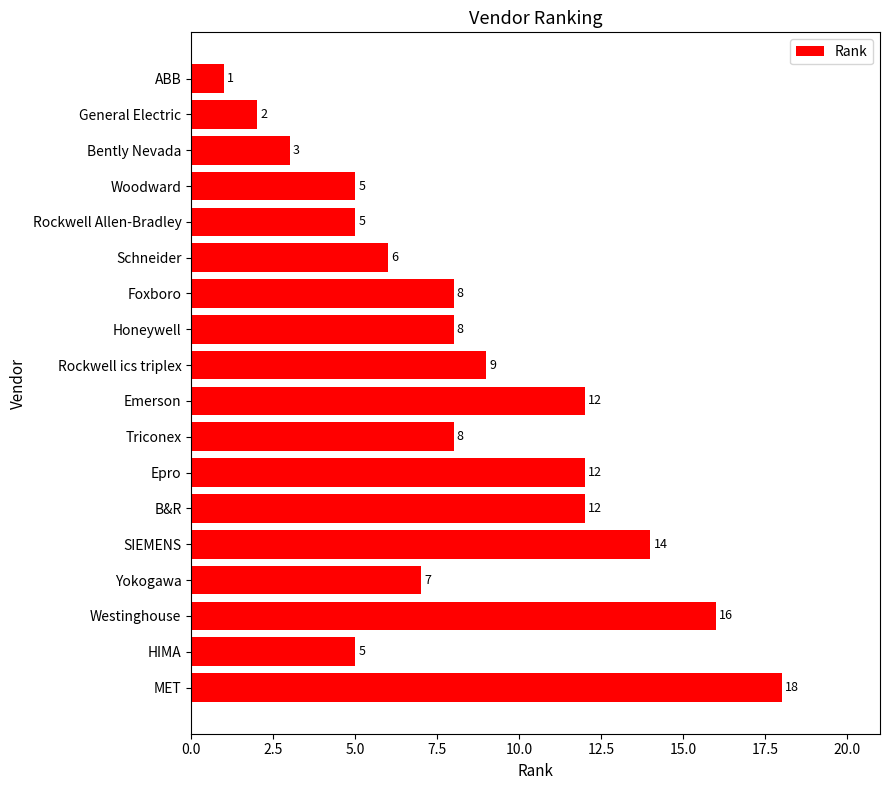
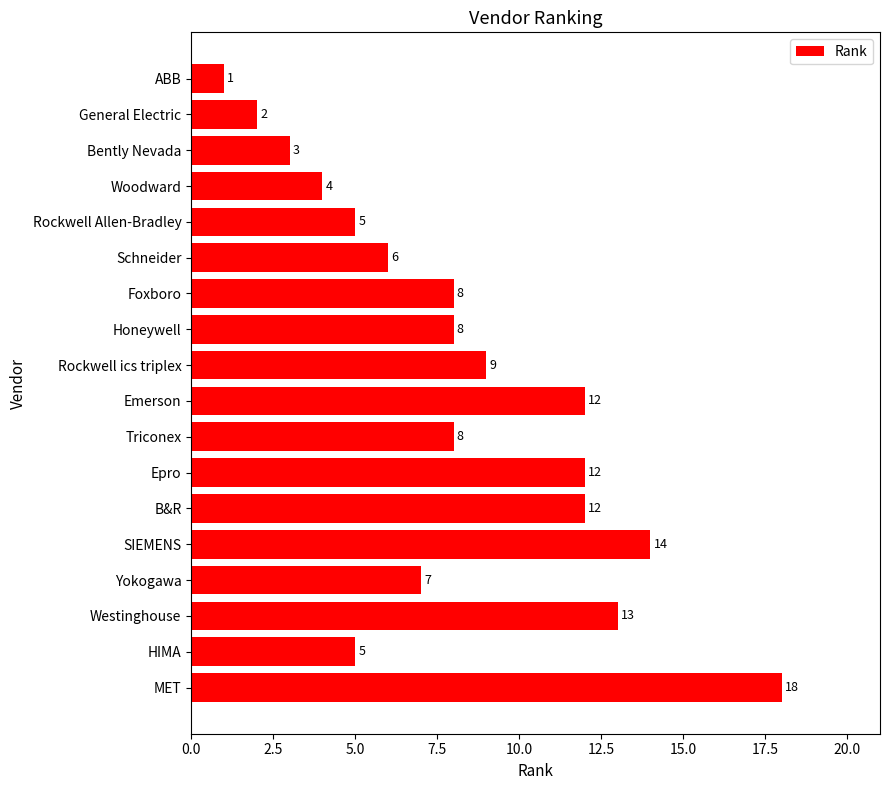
Woodward: 5 -> 4
Westinghouse: 16 -> 13
